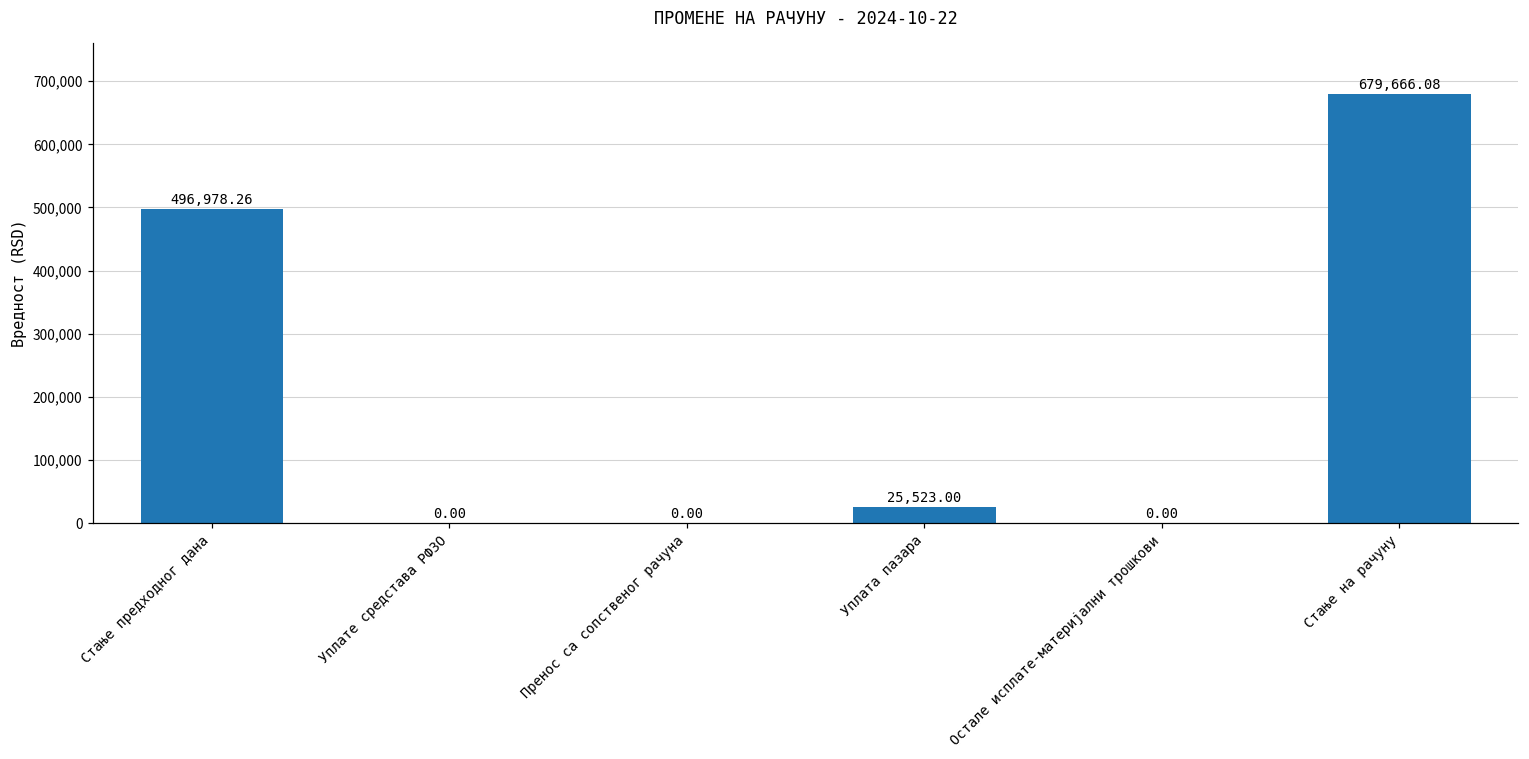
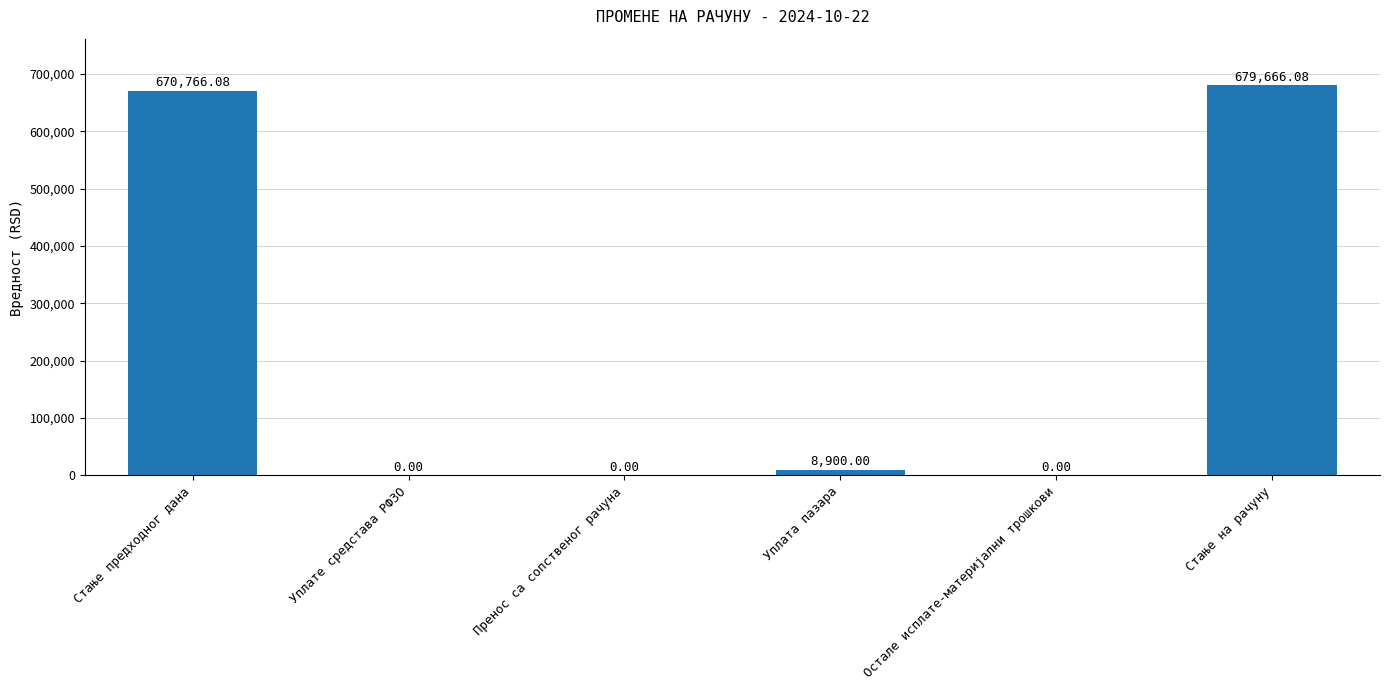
Стање предходног дана: 496,978.26 -> 670,766.08
Уплата пазара: 25,523.00 -> 8,900.00
